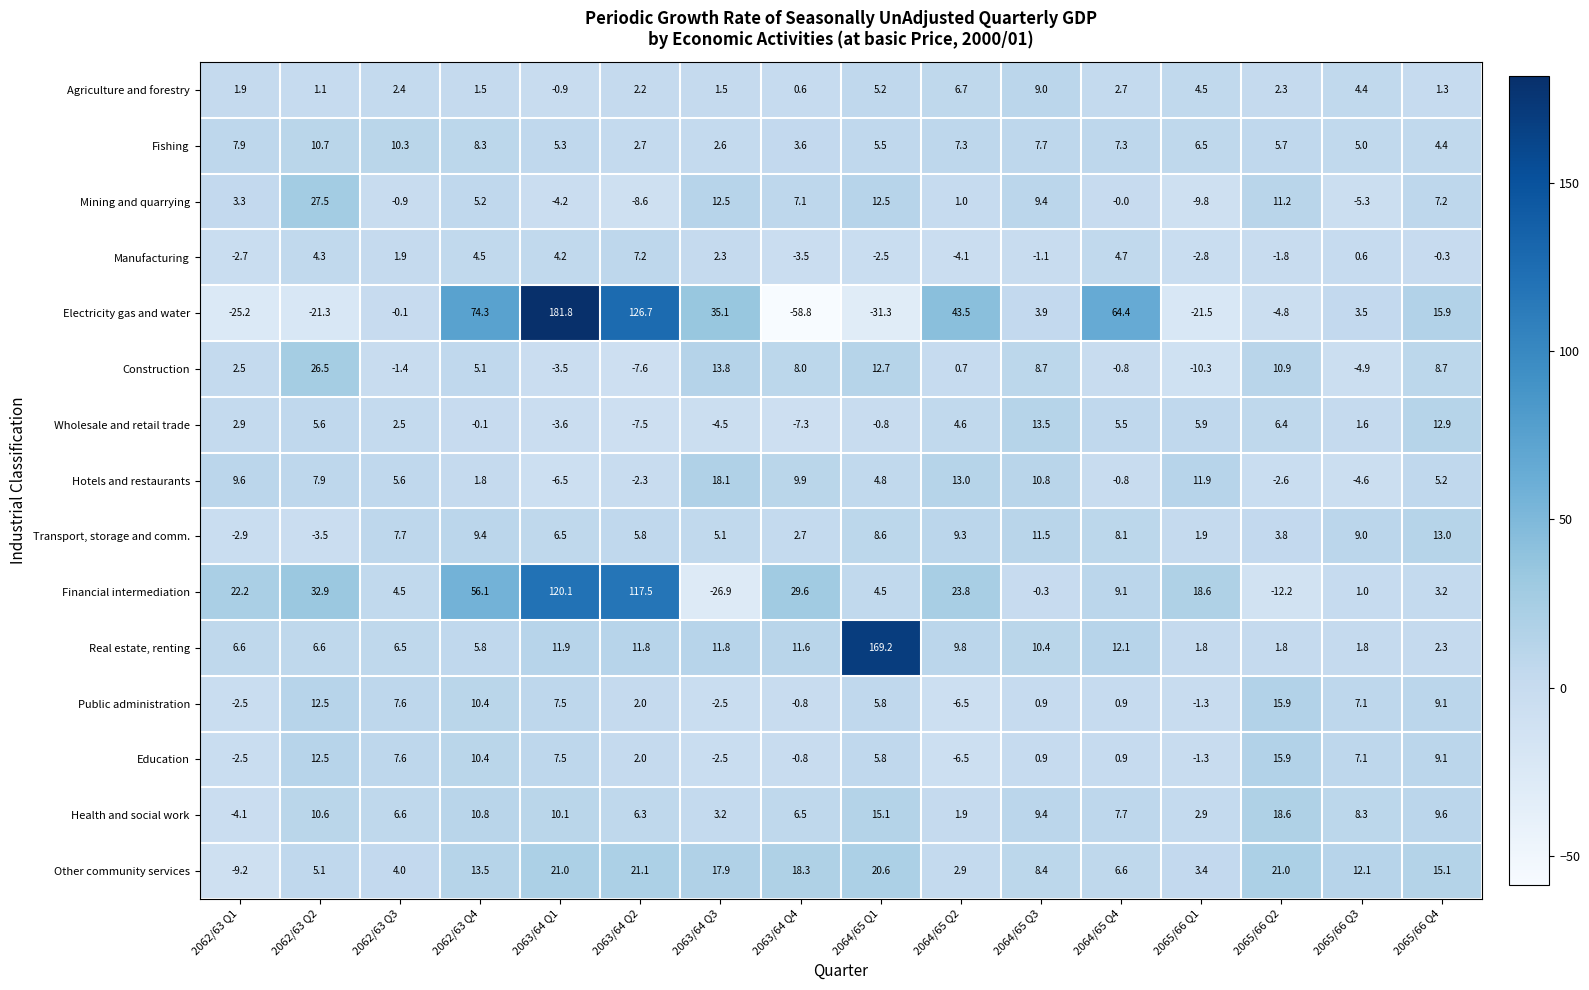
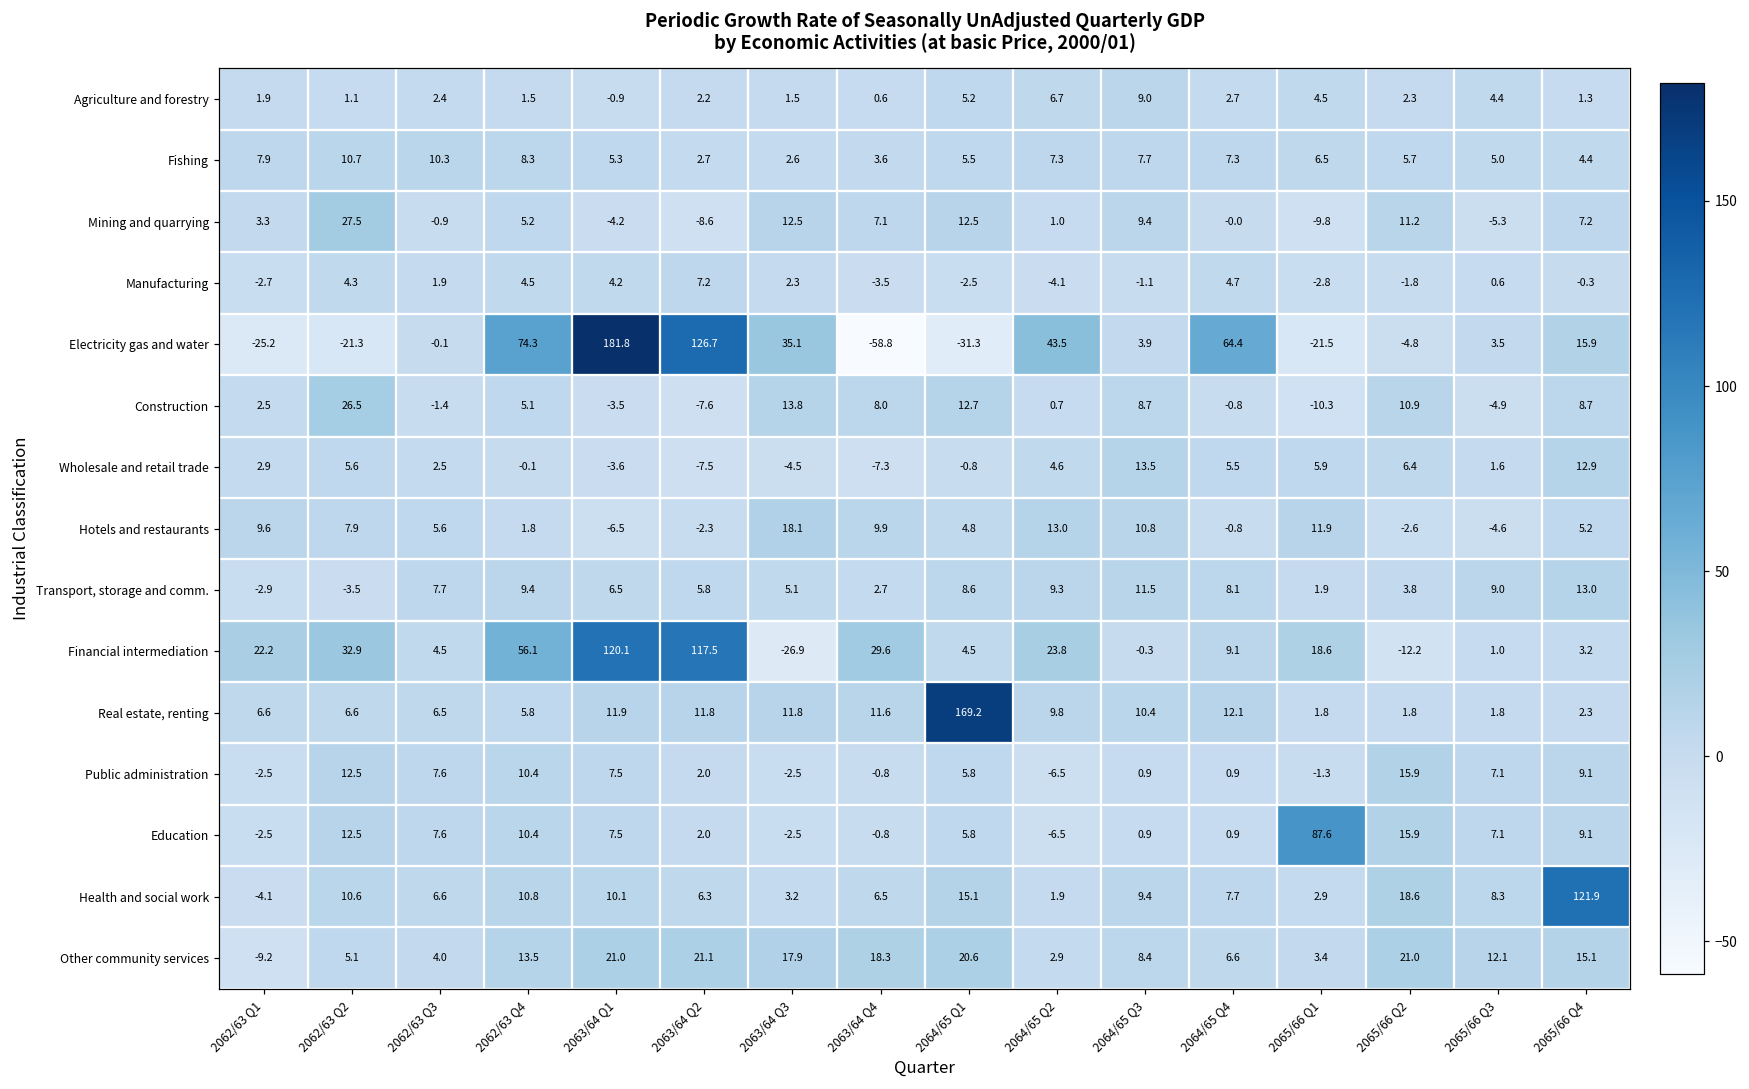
Education, 2065/66 Q1: -1.3 -> 87.6
Health and social work, 2065/66 Q4: 9.6 -> 121.9
